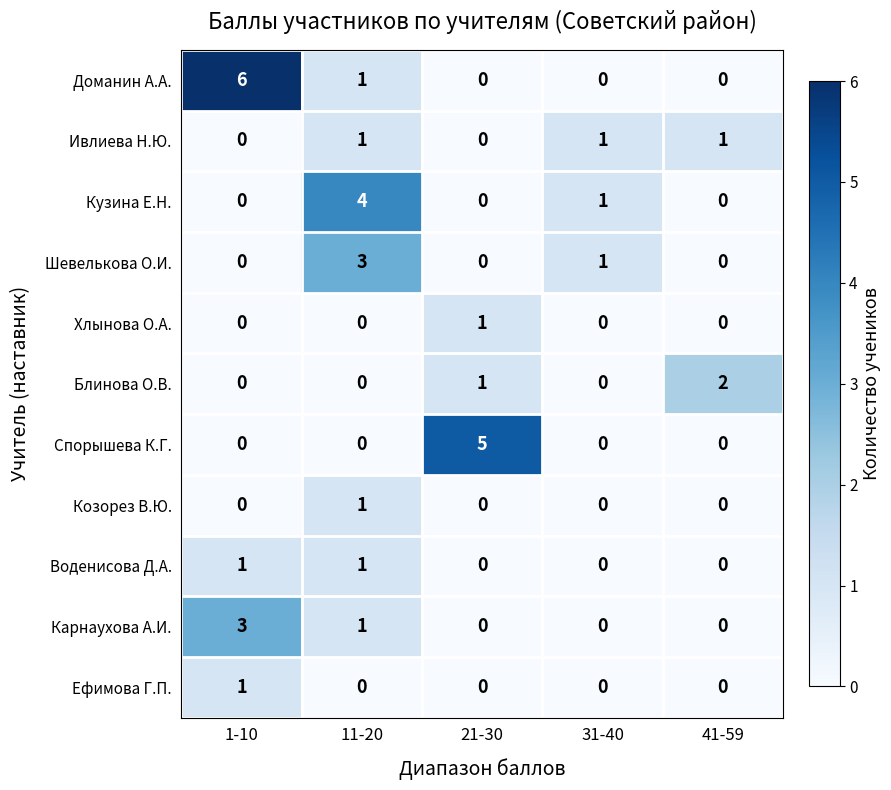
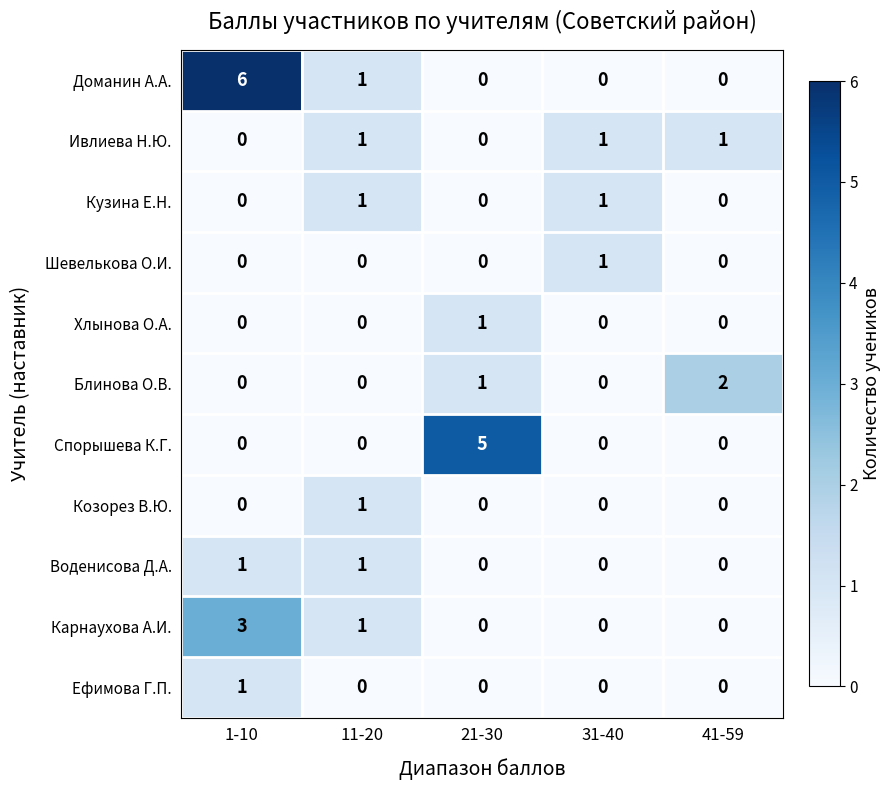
Кузина Е.Н., 11-20: 4 -> 1
Шевелькова О.И., 11-20: 3 -> 0
